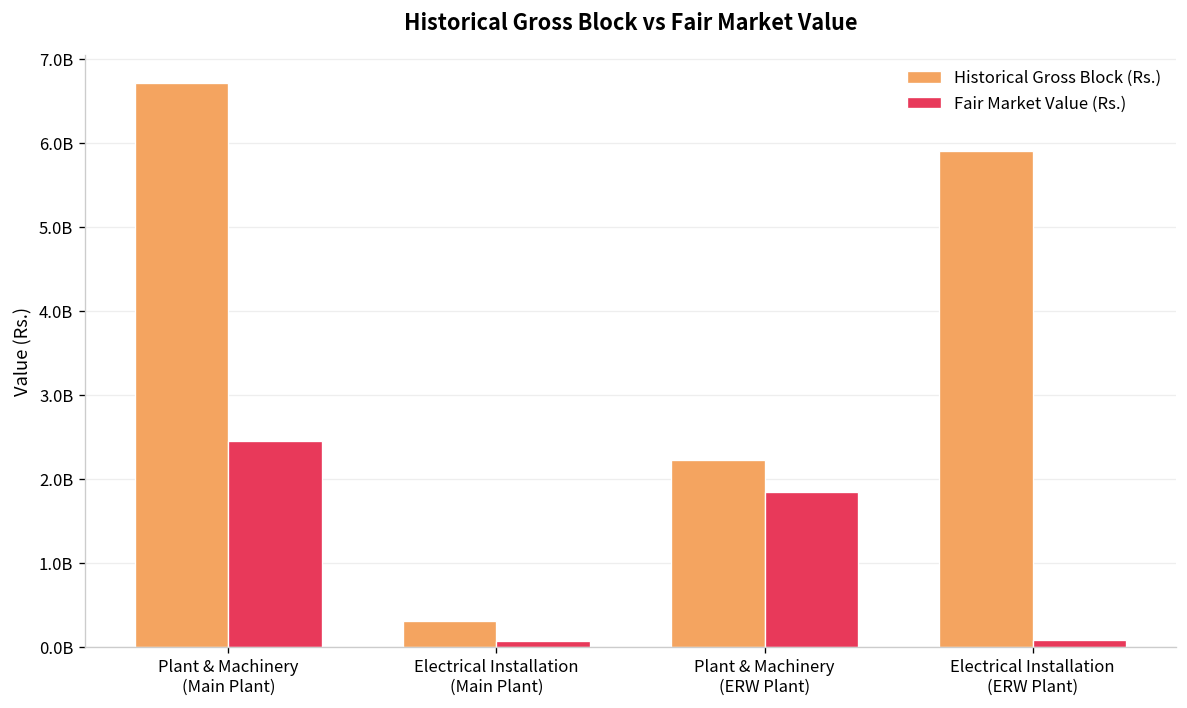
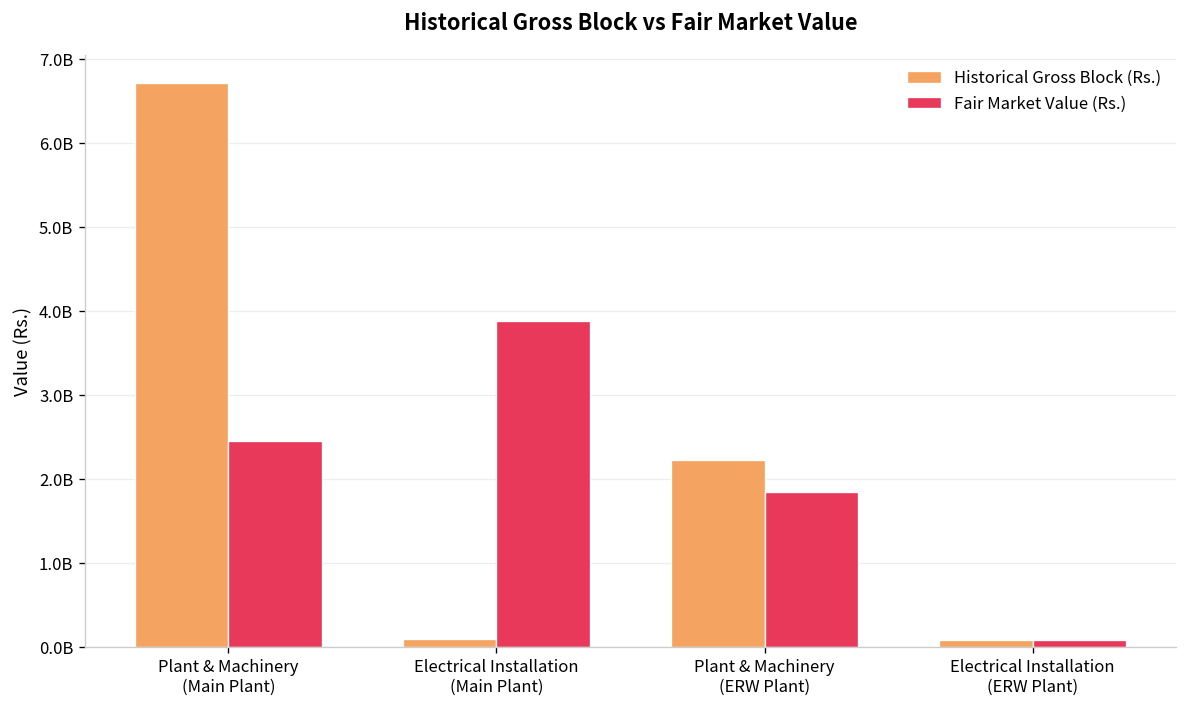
Historical Gross Block (Rs.), Electrical Installation (Main Plant): 300000000 -> 100000000
Fair Market Value (Rs.), Electrical Installation (Main Plant): 100000000 -> 3900000000
Historical Gross Block (Rs.), Electrical Installation (ERW Plant): 5900000000 -> 100000000
